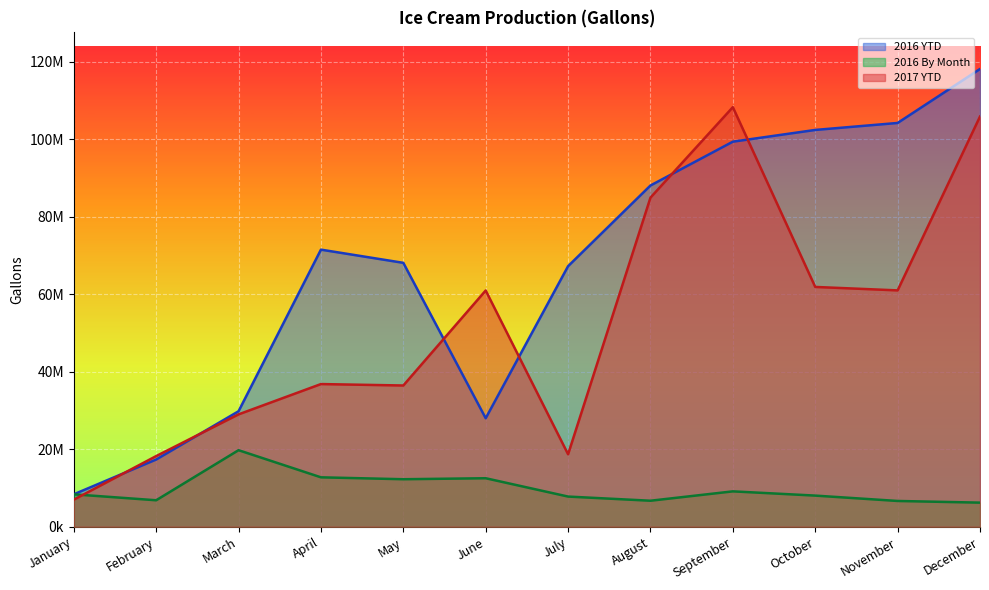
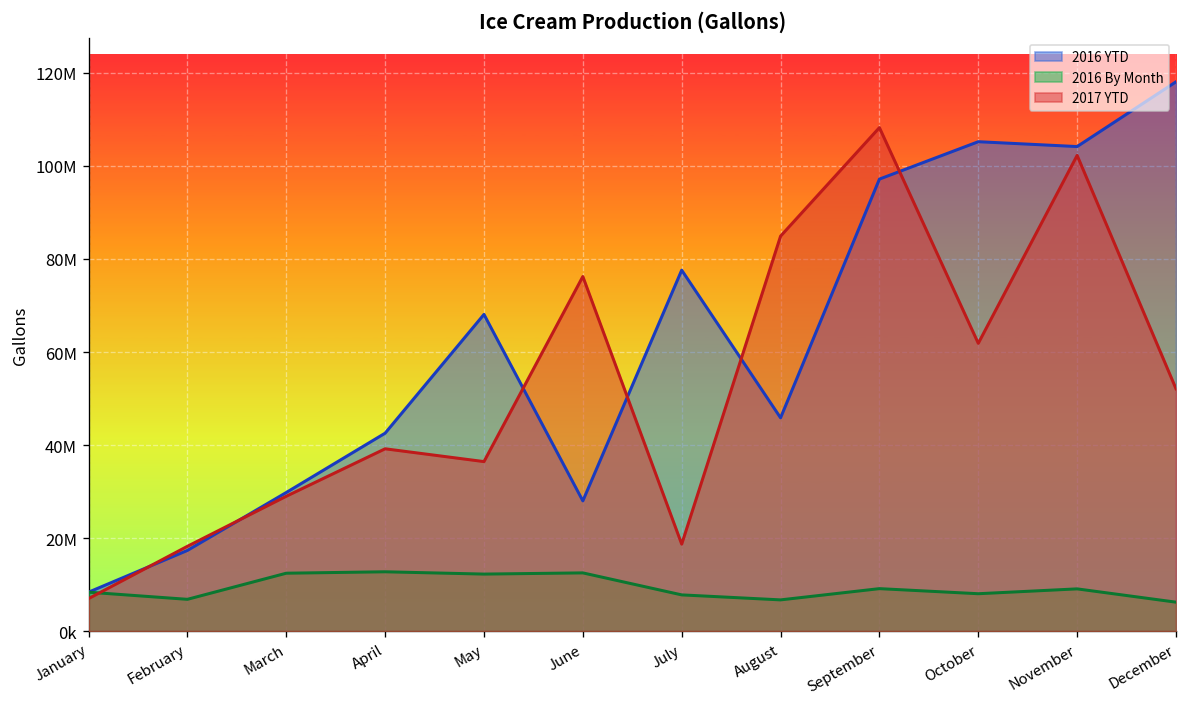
2016 By Month, March: 20000000 -> 12000000
2016 YTD, April: 71000000 -> 43000000
2017 YTD, April: 37000000 -> 39000000
2017 YTD, June: 61000000 -> 76000000
2016 YTD, July: 67000000 -> 78000000
2016 YTD, August: 88000000 -> 46000000
2016 YTD, September: 99000000 -> 97000000
2016 YTD, October: 102000000 -> 105000000
2016 By Month, November: 7000000 -> 9000000
2017 YTD, November: 61000000 -> 102000000
2017 YTD, December: 106000000 -> 52000000
